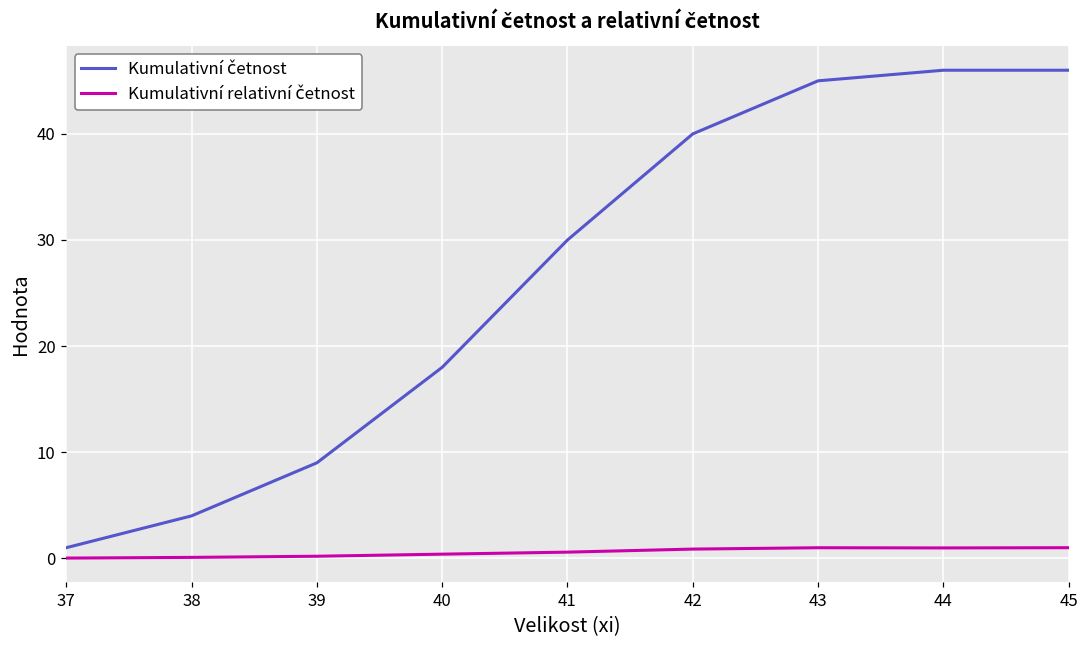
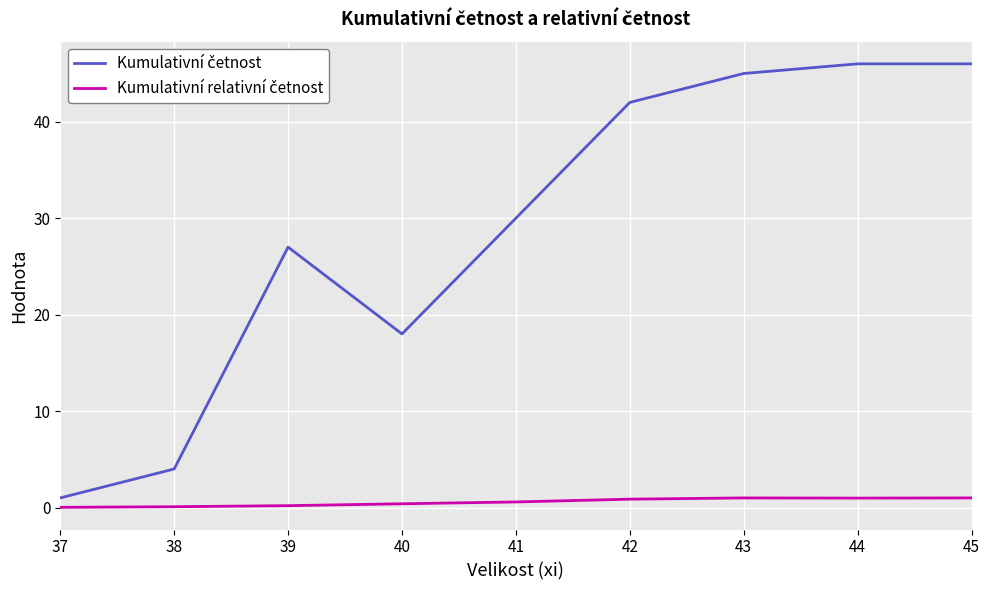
Kumulativní četnost, 39: 9 -> 27
Kumulativní četnost, 42: 40 -> 42
